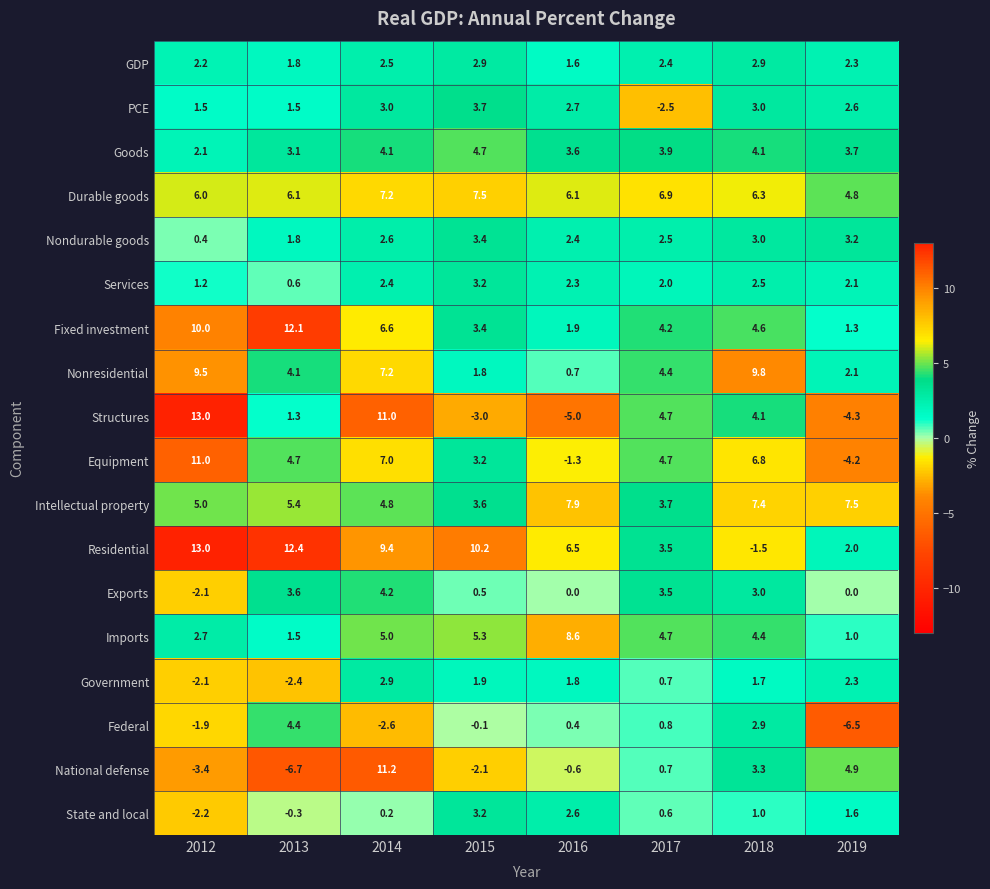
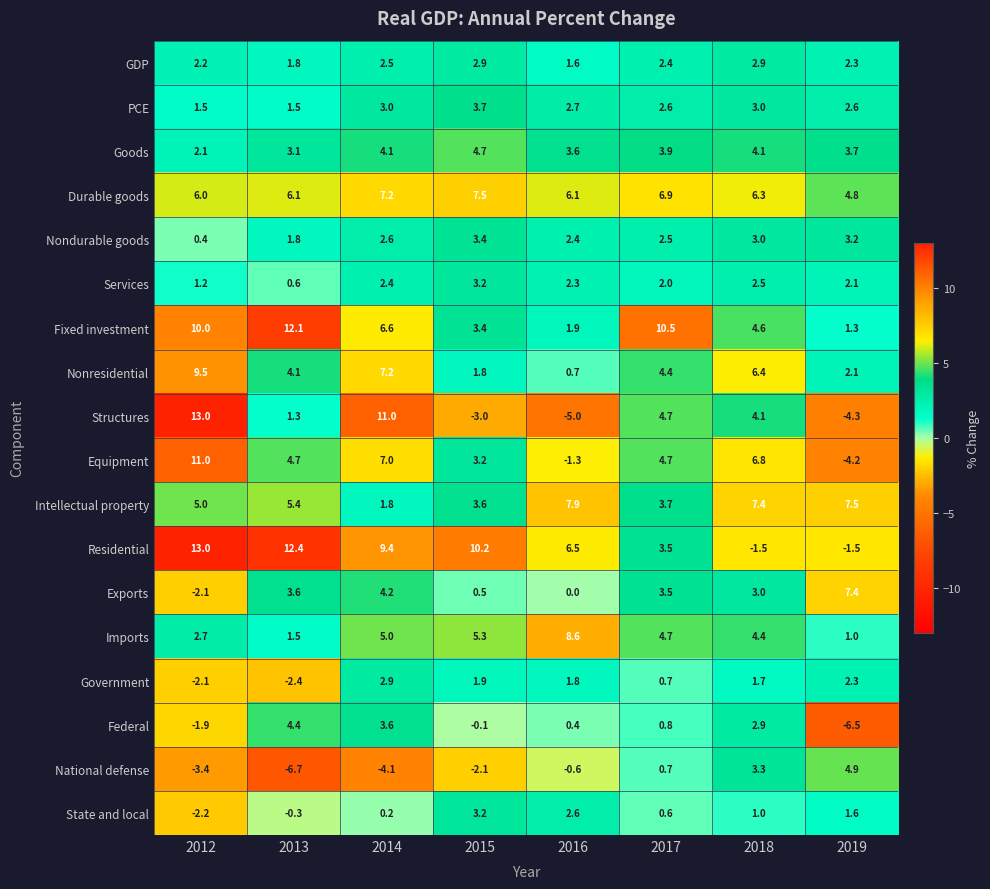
PCE, 2017: -2.5 -> 2.6
Fixed investment, 2017: 4.2 -> 10.5
Nonresidential, 2018: 9.8 -> 6.4
Intellectual property, 2014: 4.8 -> 1.8
Residential, 2019: 2.0 -> -1.5
Exports, 2019: 0.0 -> 7.4
Federal, 2014: -2.6 -> 3.6
National defense, 2014: 11.2 -> -4.1
